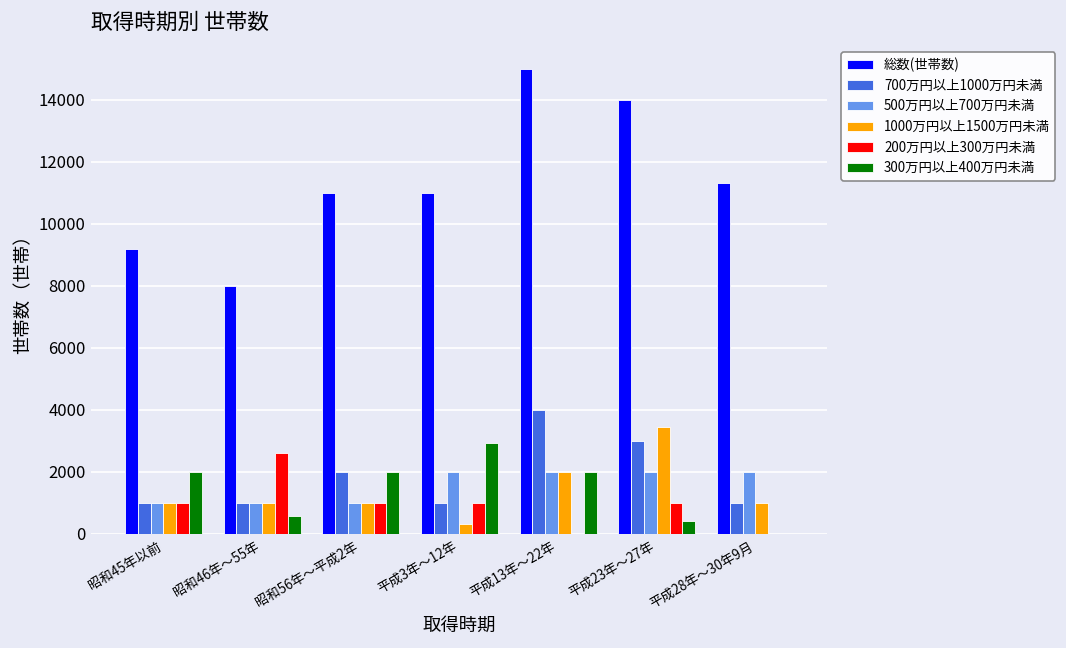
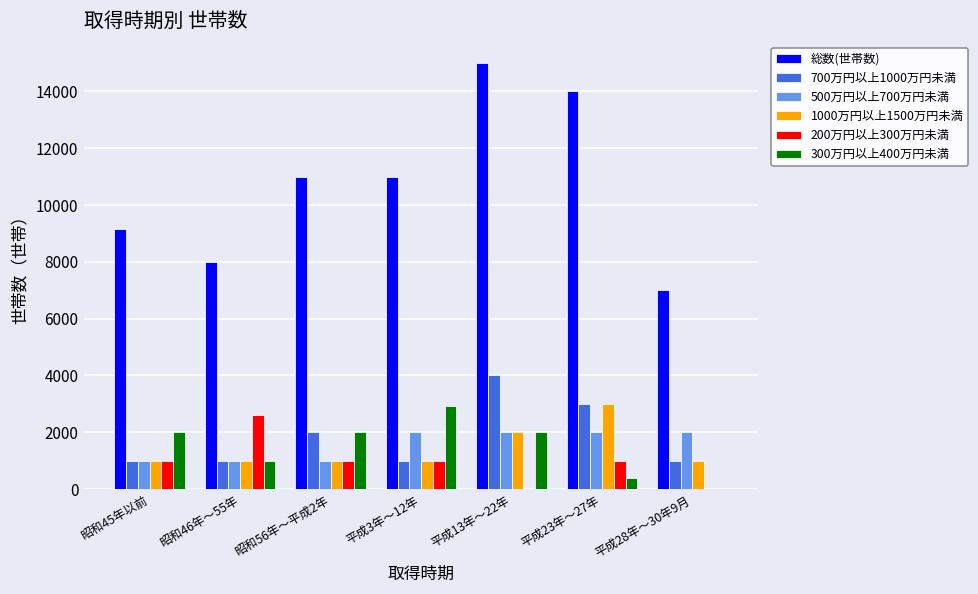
300万円以上400万円未満, 昭和46年～55年: 600 -> 1000
1000万円以上1500万円未満, 平成3年～12年: 300 -> 1000
1000万円以上1500万円未満, 平成23年～27年: 3400 -> 3000
総数(世帯数), 平成28年～30年9月: 11300 -> 7000
